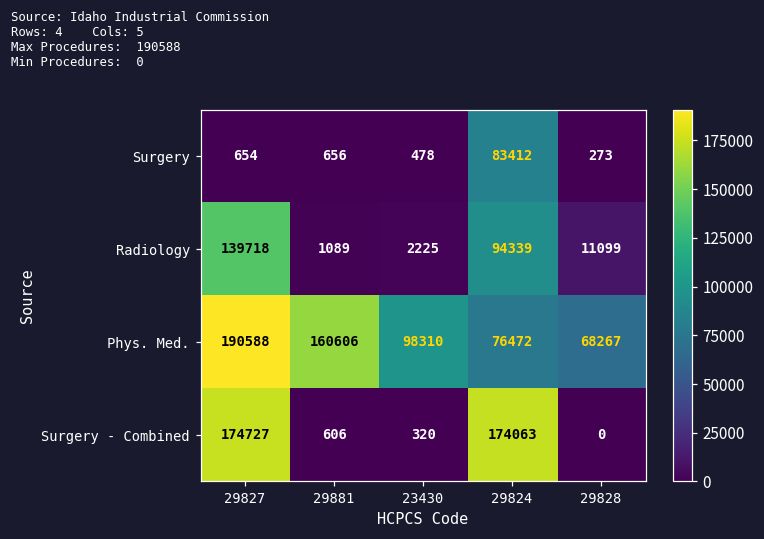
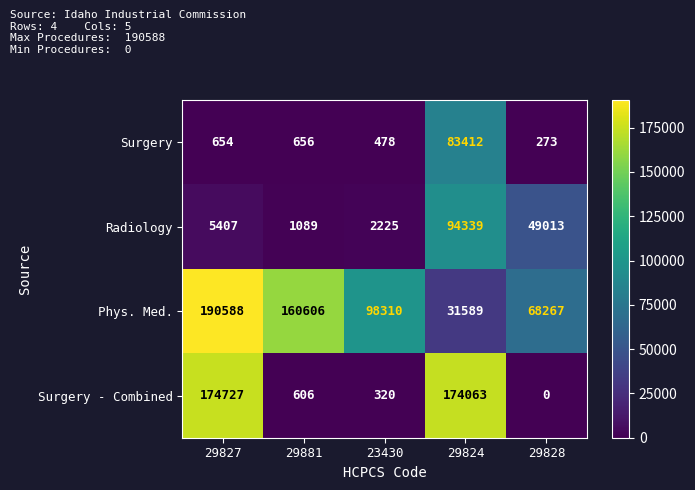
Radiology, 29827: 139718 -> 5407
Radiology, 29828: 11099 -> 49013
Phys. Med., 29824: 76472 -> 31589
